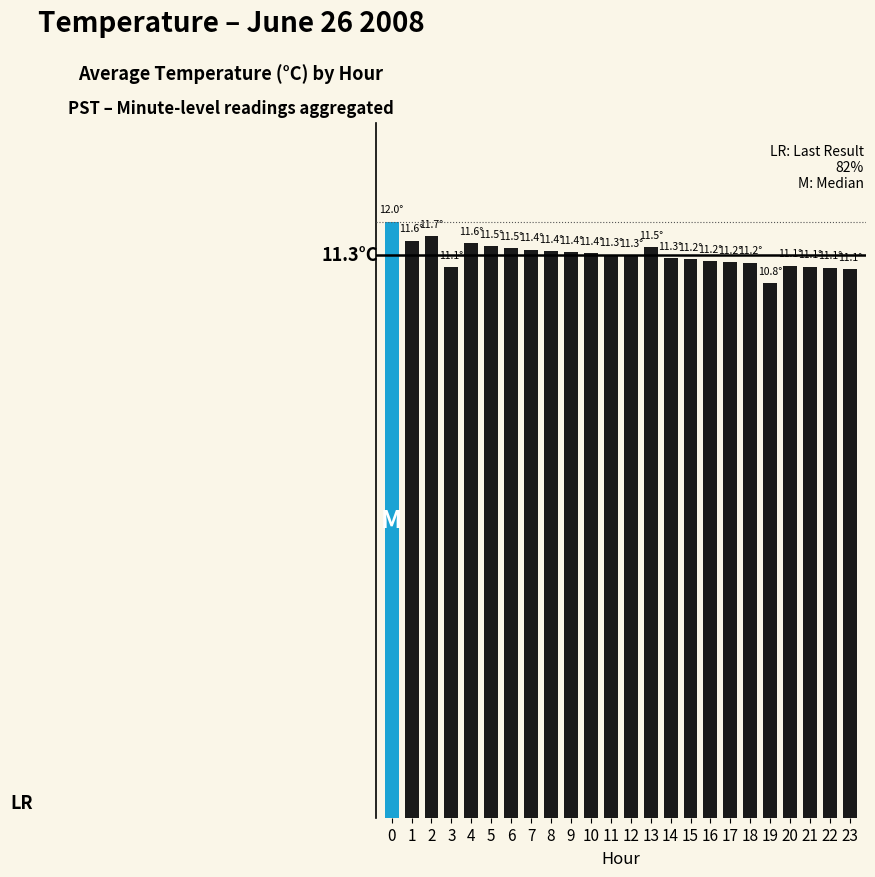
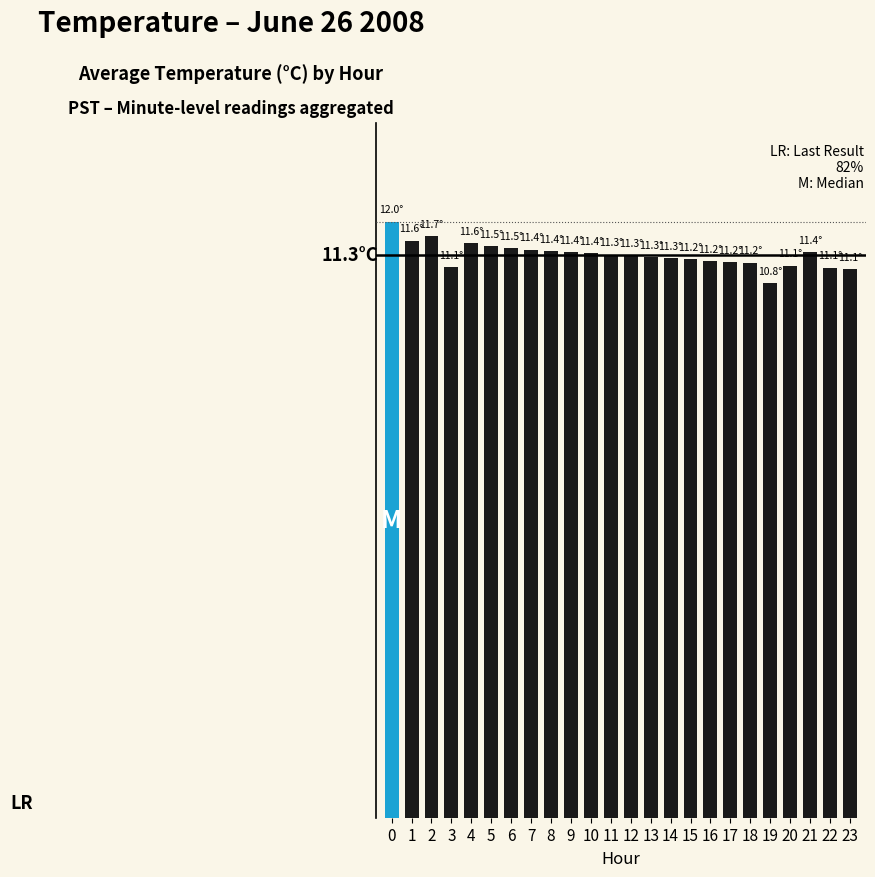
13: 11.5° -> 11.3°
21: 11.1° -> 11.4°
